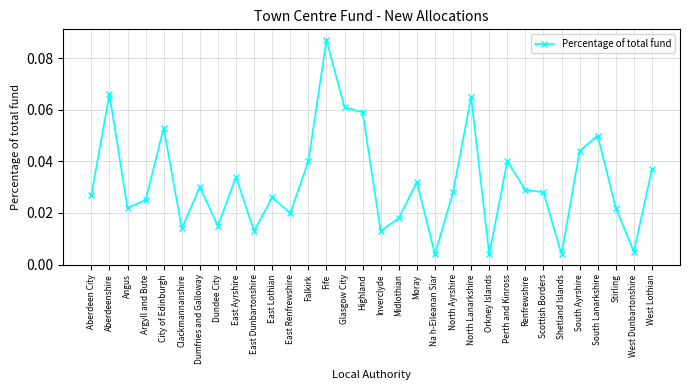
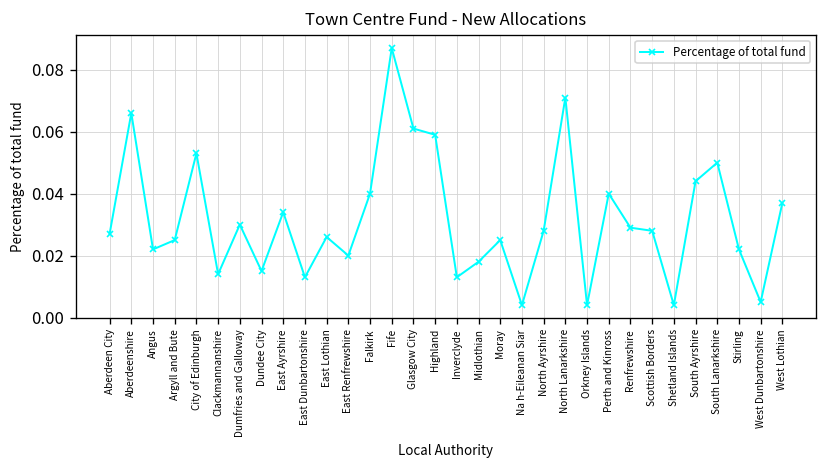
Moray: 0.032 -> 0.025
North Lanarkshire: 0.065 -> 0.071
